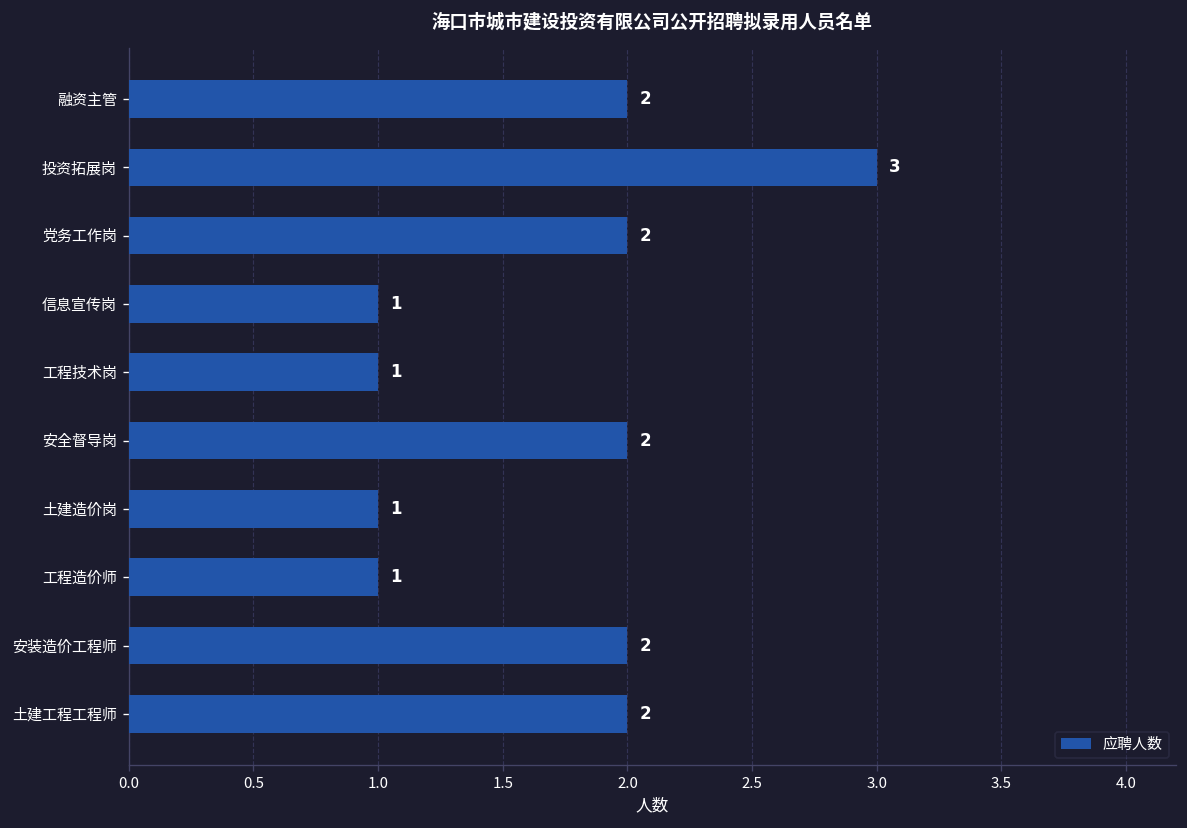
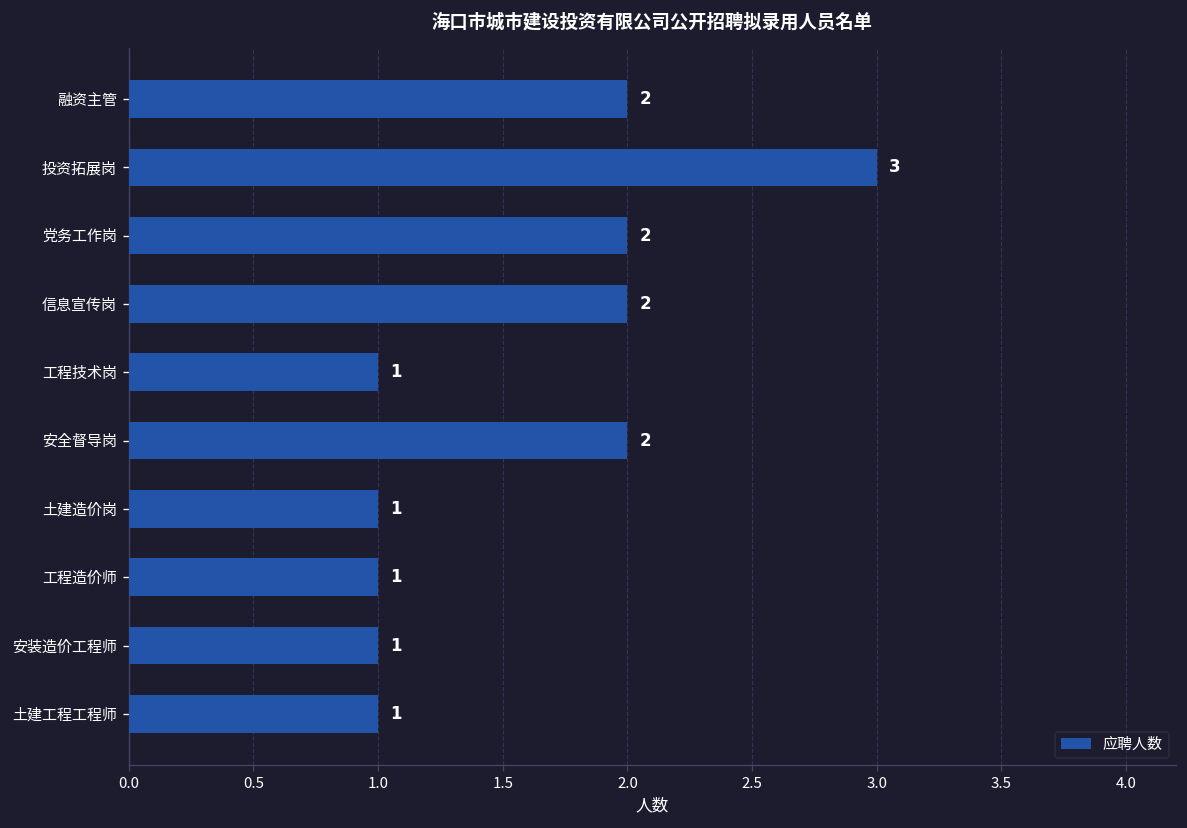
信息宣传岗: 1 -> 2
安装造价工程师: 2 -> 1
土建工程工程师: 2 -> 1
